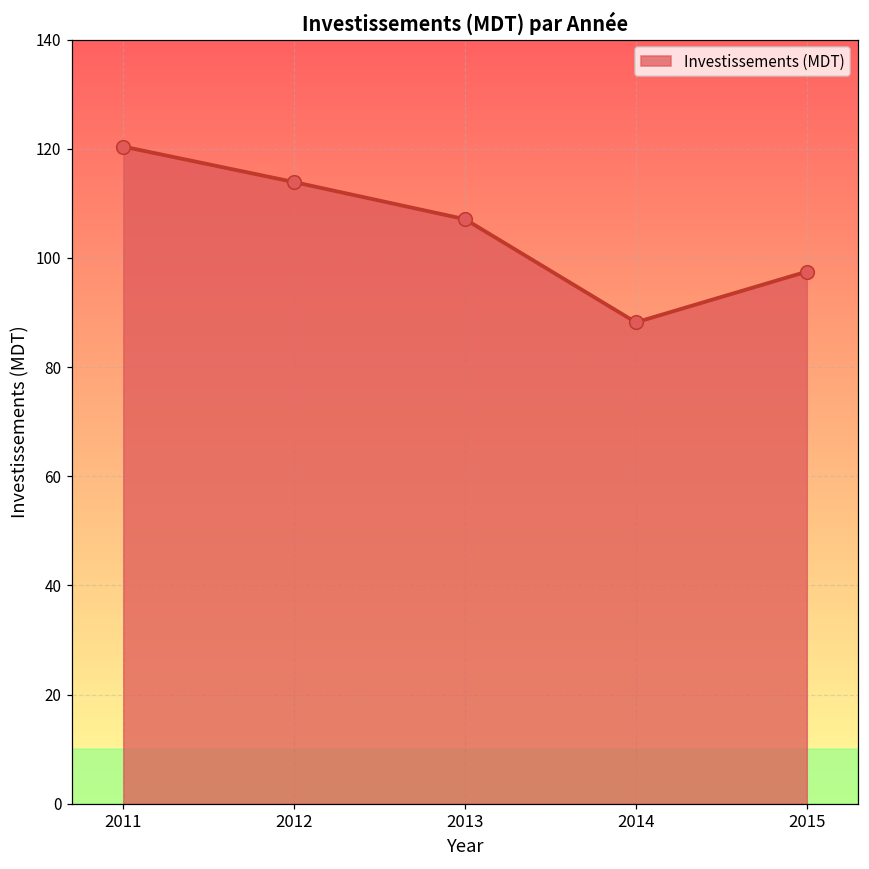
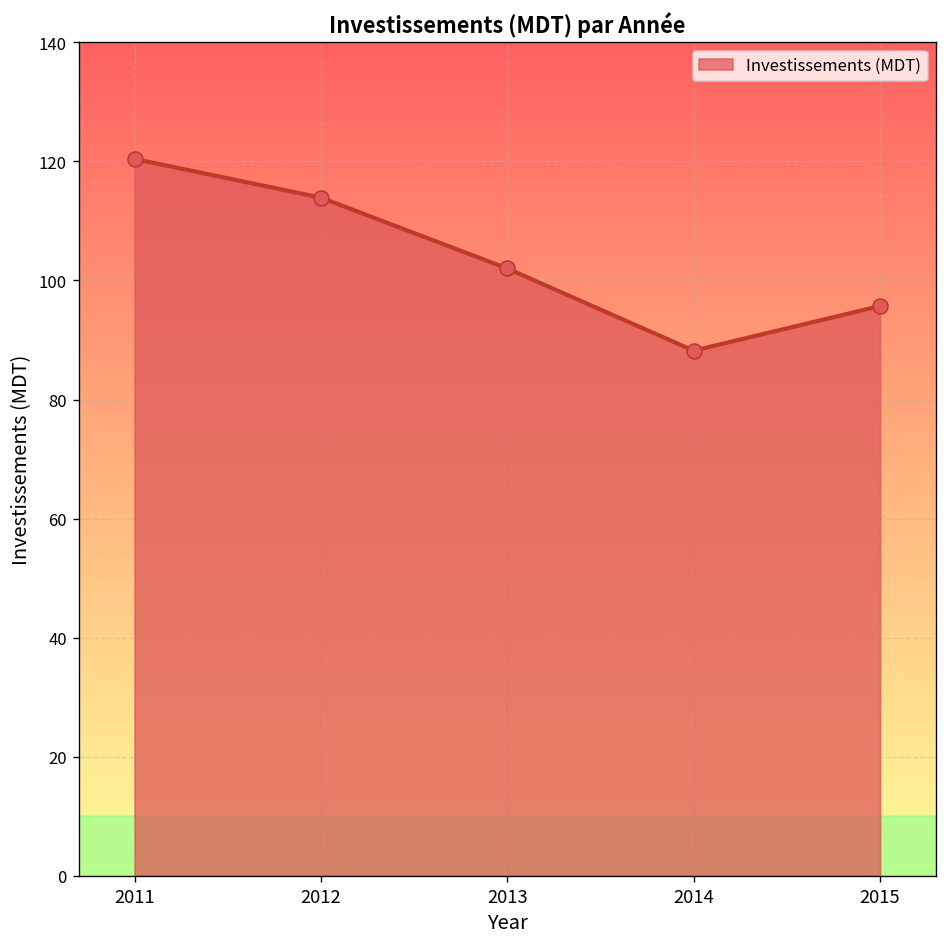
2013: 107 -> 102
2015: 98 -> 96
